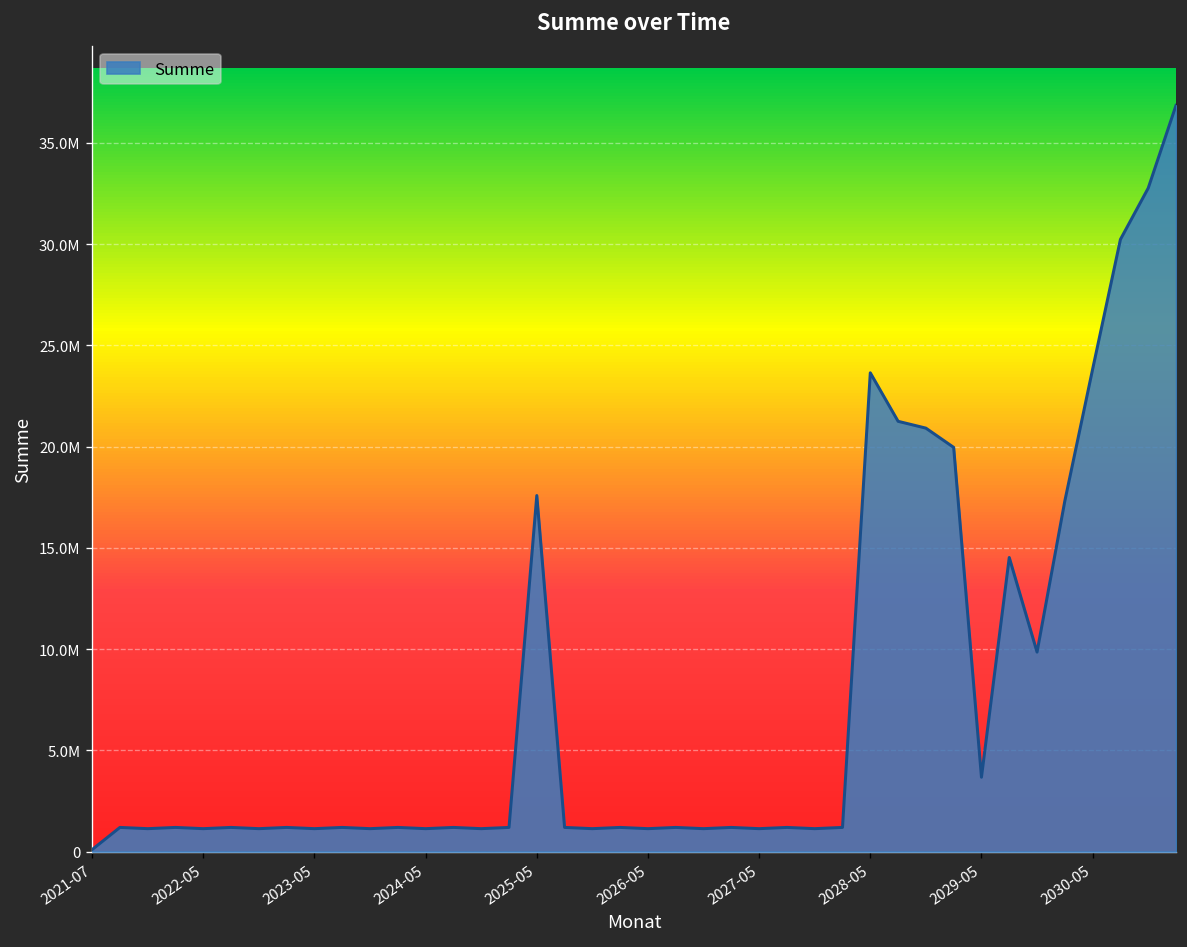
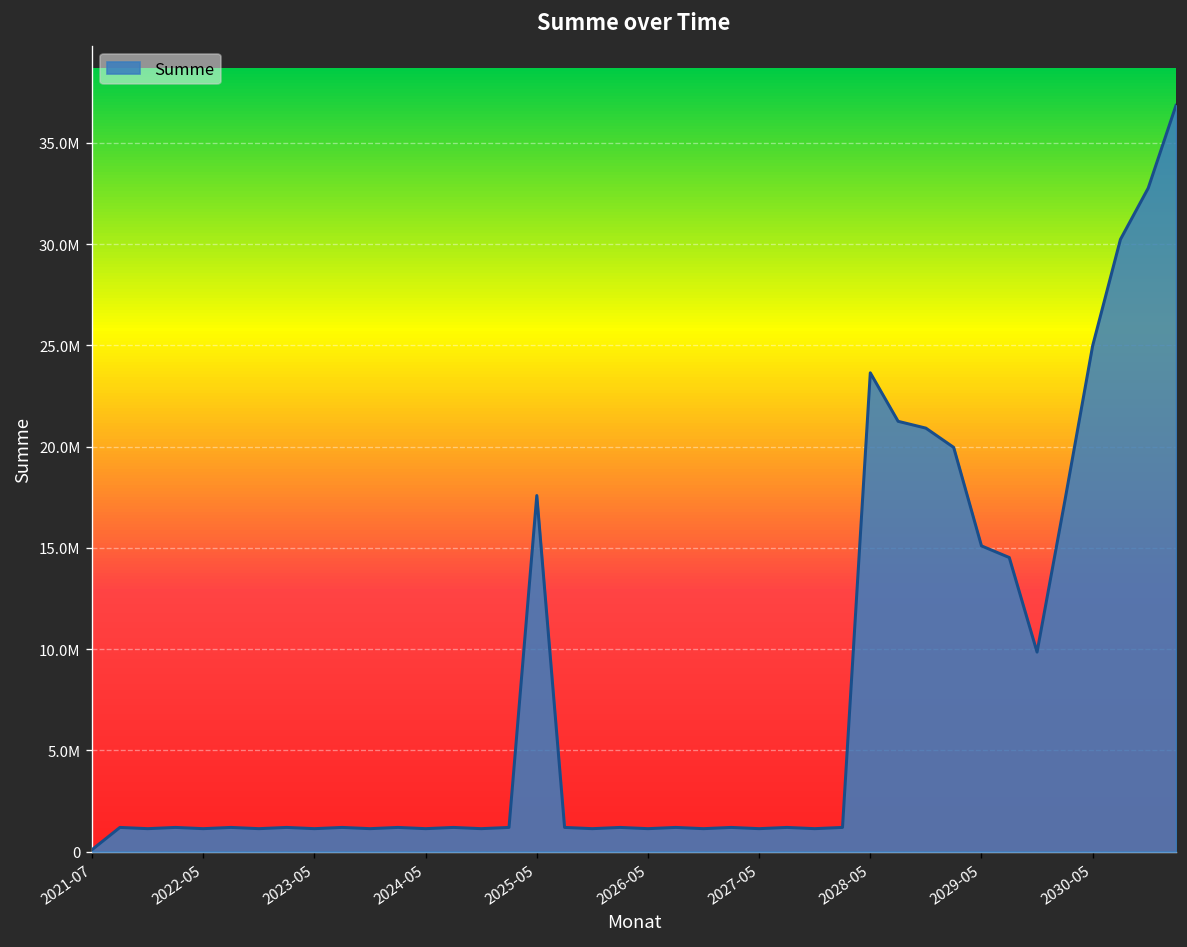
2029-05: 3700000 -> 15100000
2030-05: 23800000 -> 25000000
